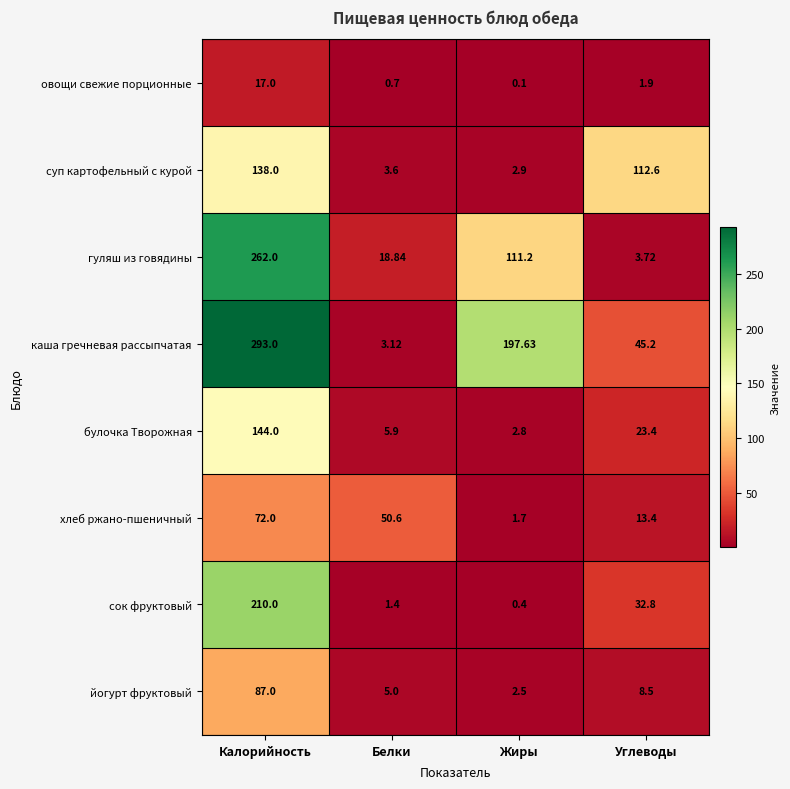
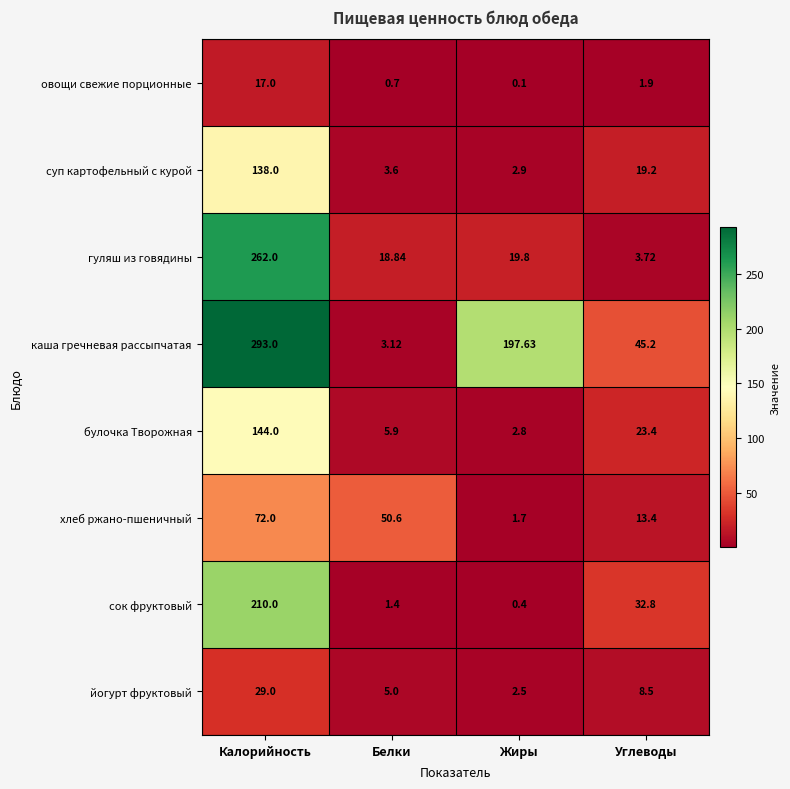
суп картофельный с курой, Углеводы: 112.6 -> 19.2
гуляш из говядины, Жиры: 111.2 -> 19.8
йогурт фруктовый, Калорийность: 87.0 -> 29.0
